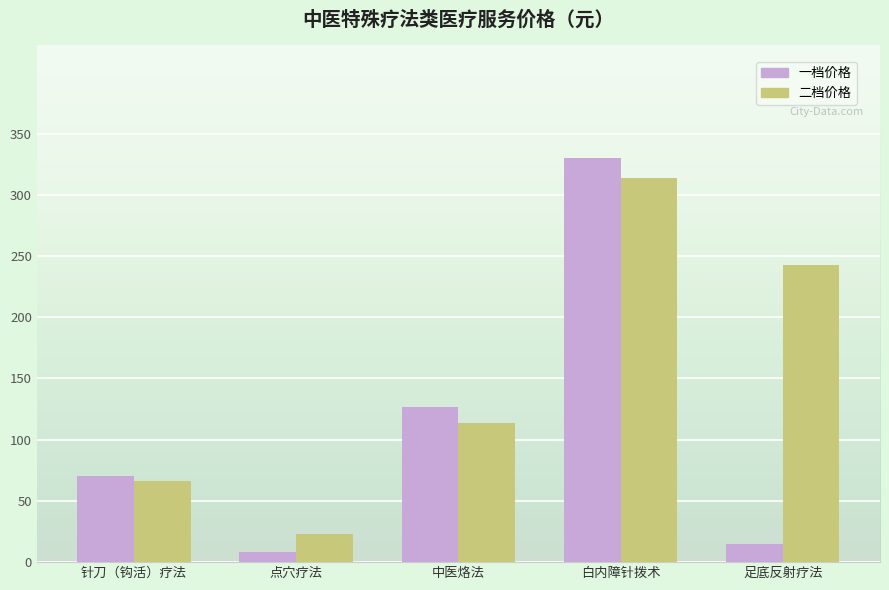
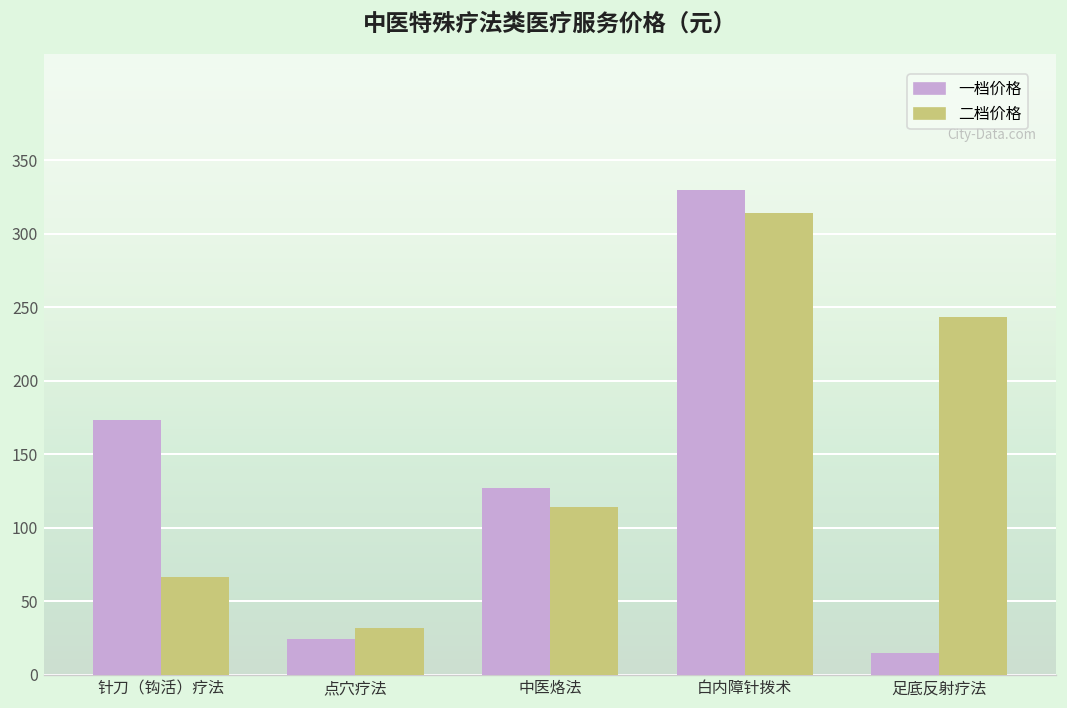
一档价格, 针刀（钩活）疗法: 70 -> 173
一档价格, 点穴疗法: 8 -> 24
二档价格, 点穴疗法: 23 -> 32
